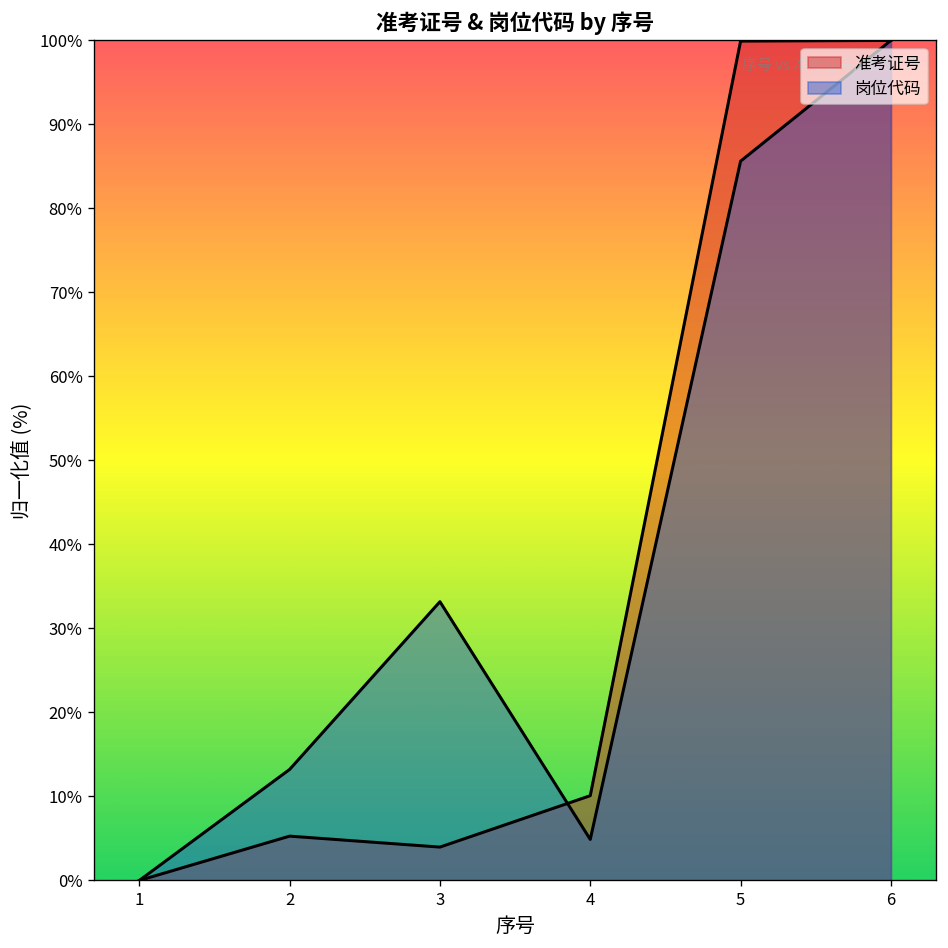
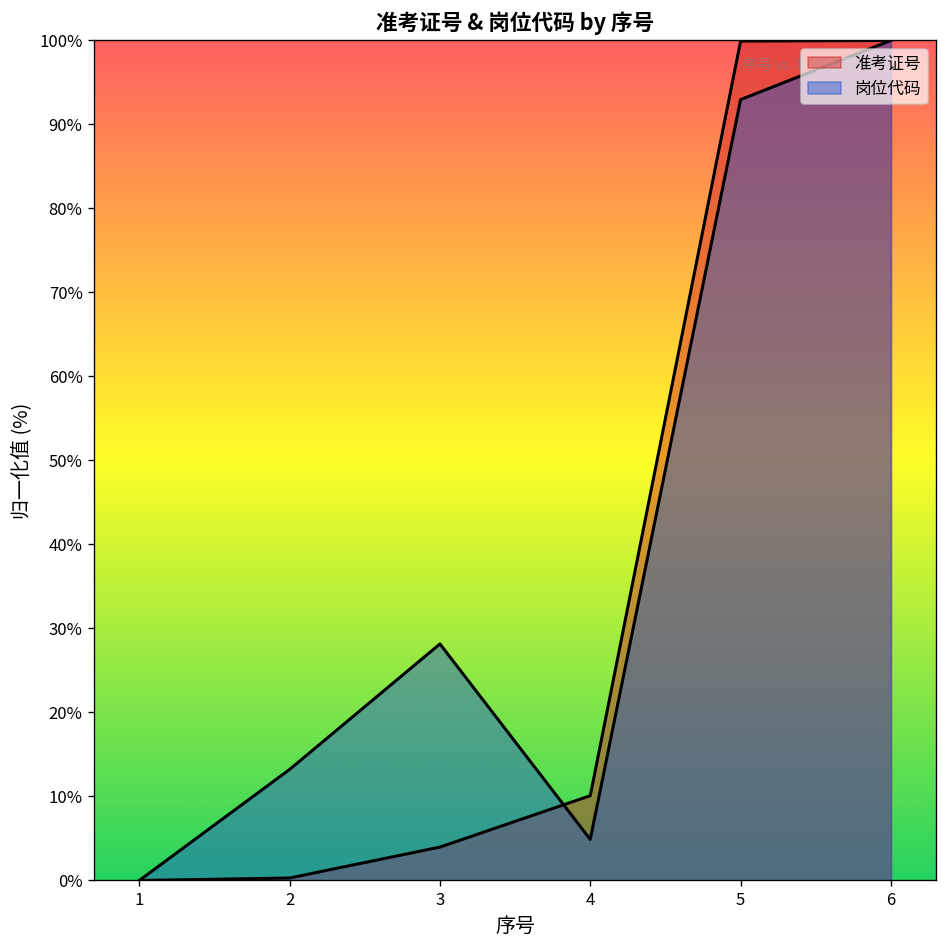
准考证号, 2: 5% -> 0%
岗位代码, 3: 33% -> 28%
岗位代码, 5: 86% -> 93%
